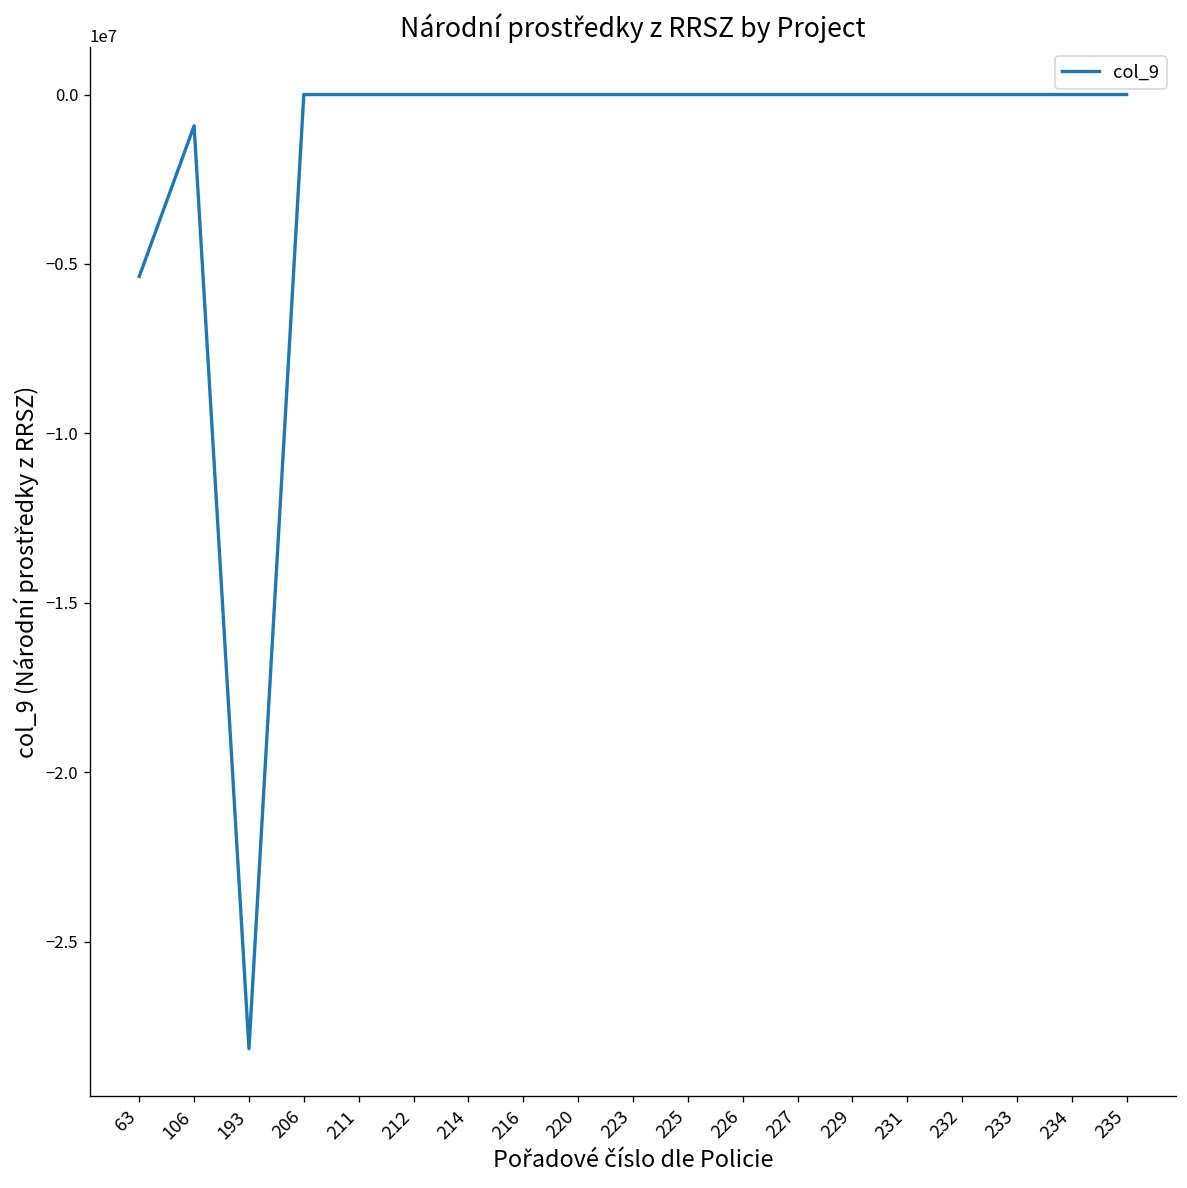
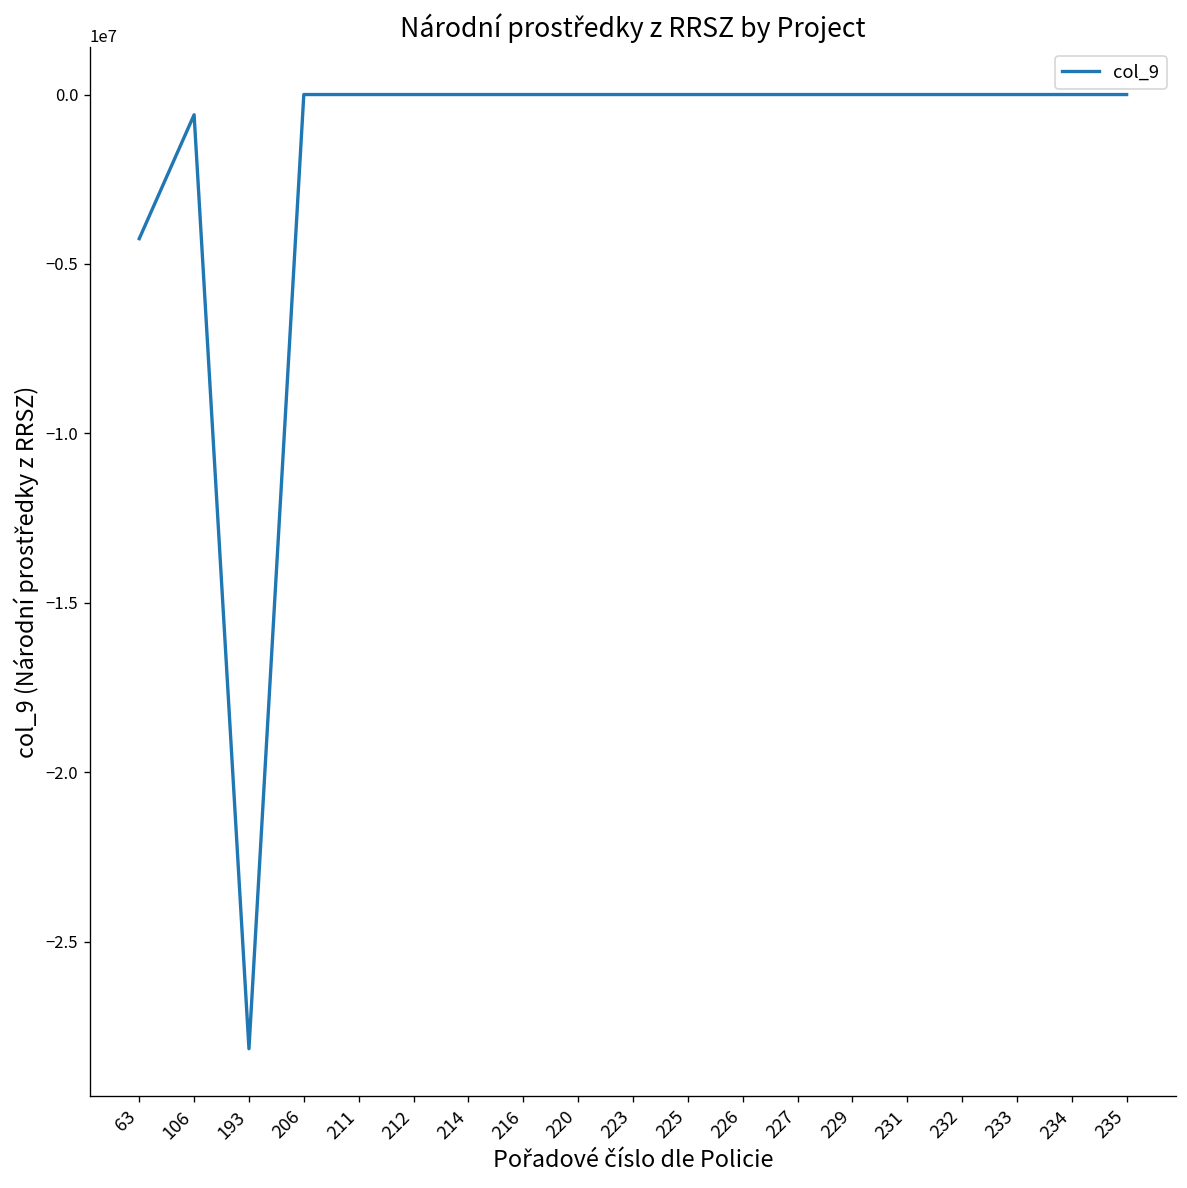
63: -5400000 -> -4300000
106: -900000 -> -600000
